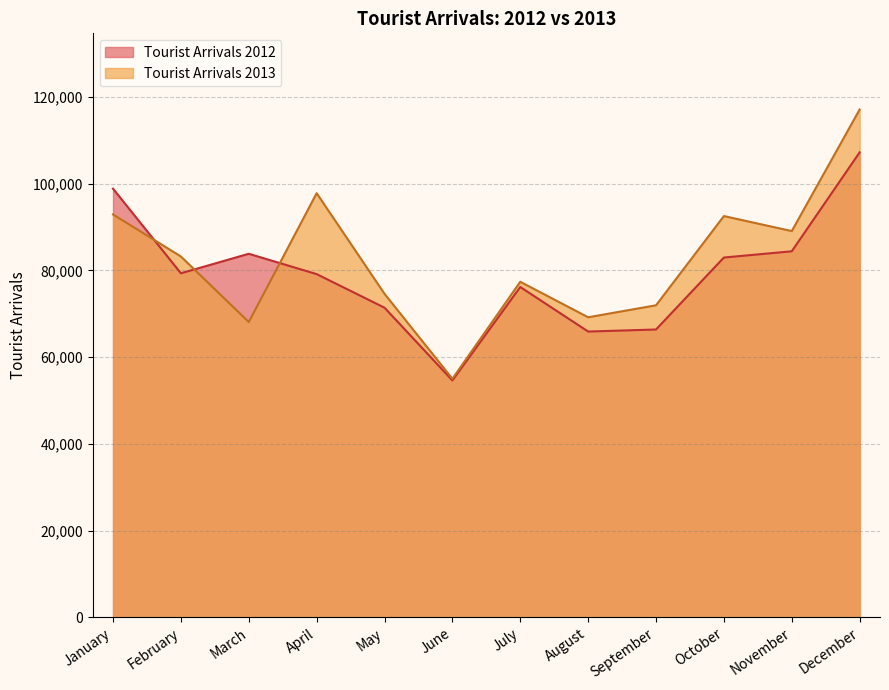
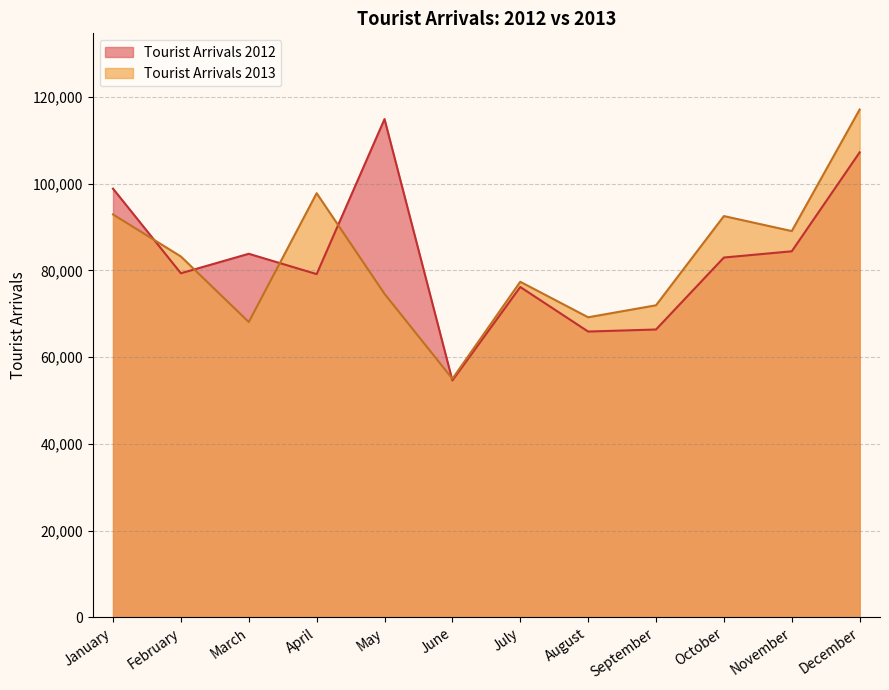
Tourist Arrivals 2012, May: 71,000 -> 115,000
